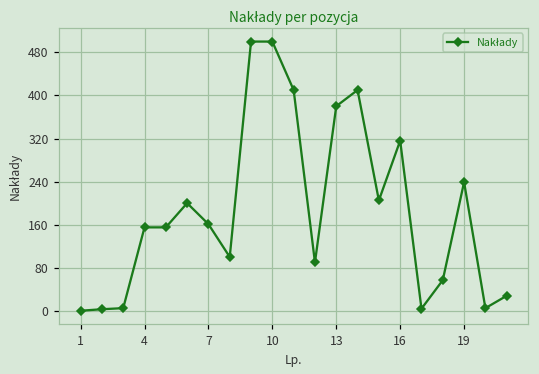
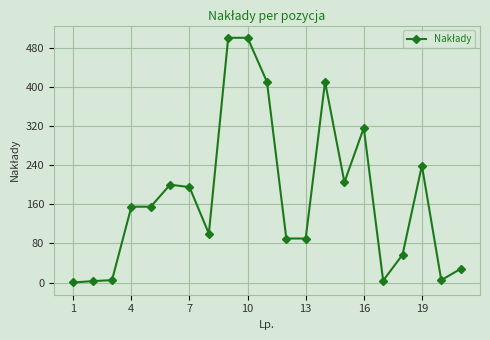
7: 160 -> 200
13: 380 -> 90
